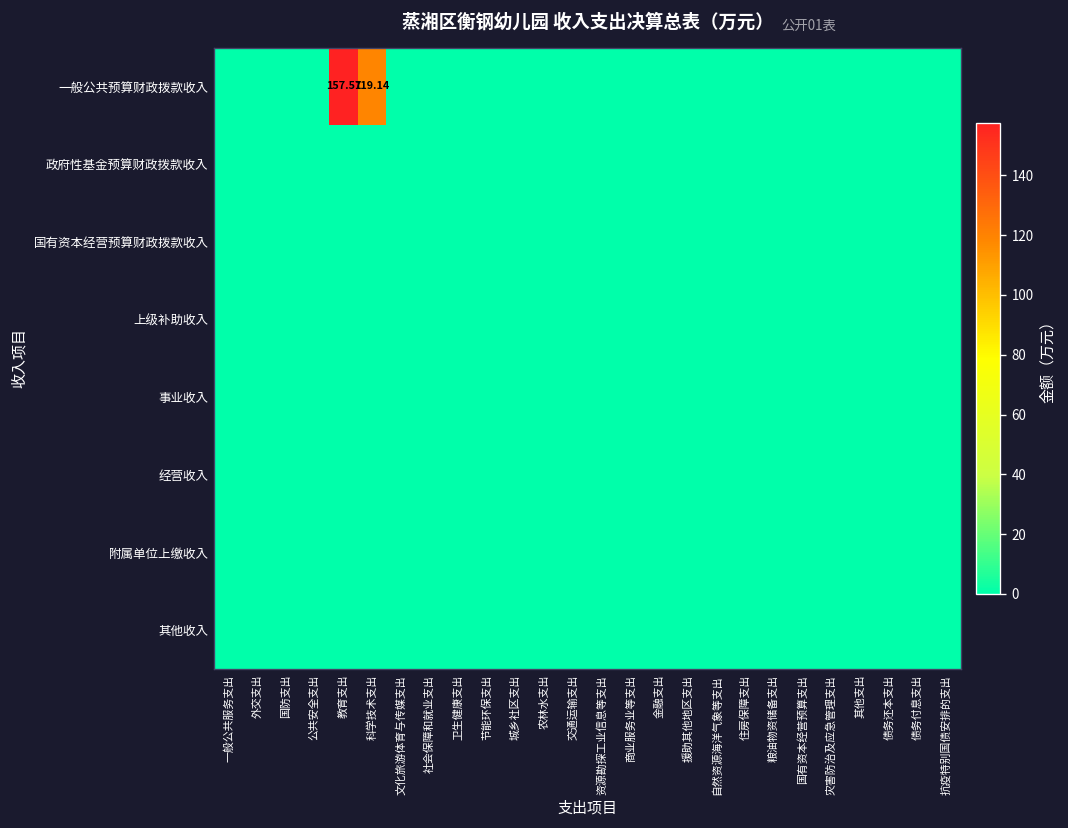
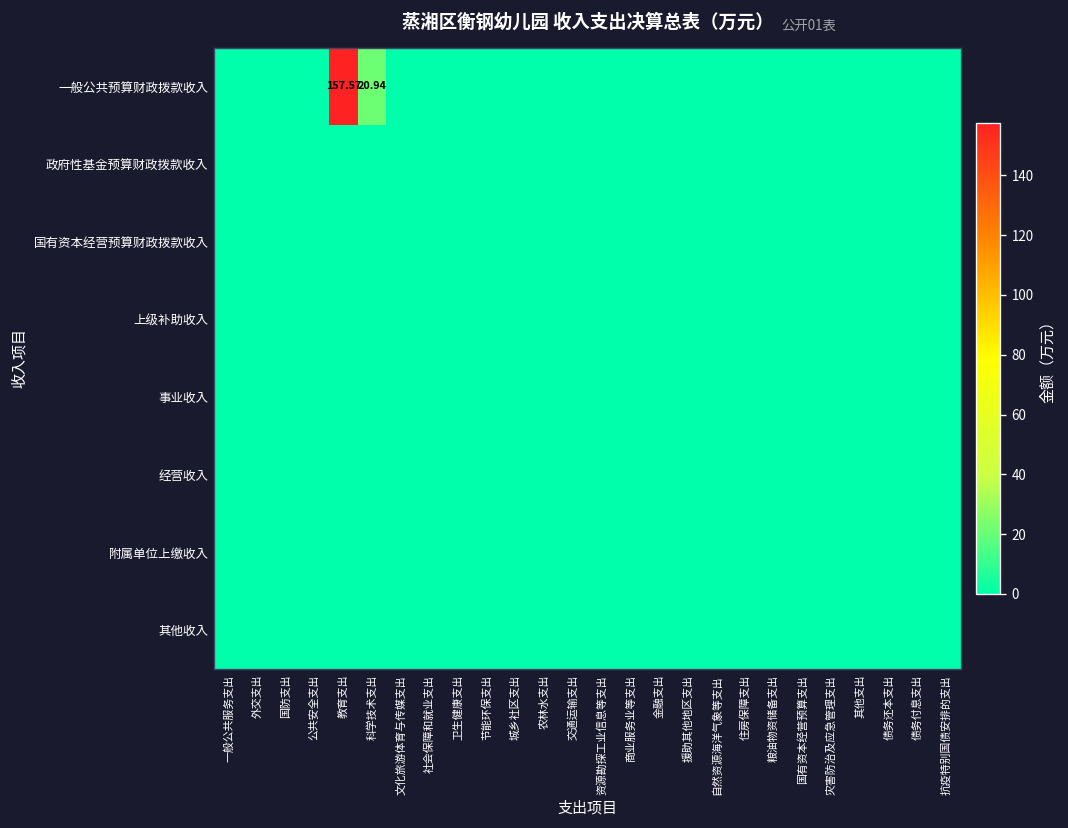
一般公共预算财政拨款收入, 科学技术支出: 119.14 -> 20.94
